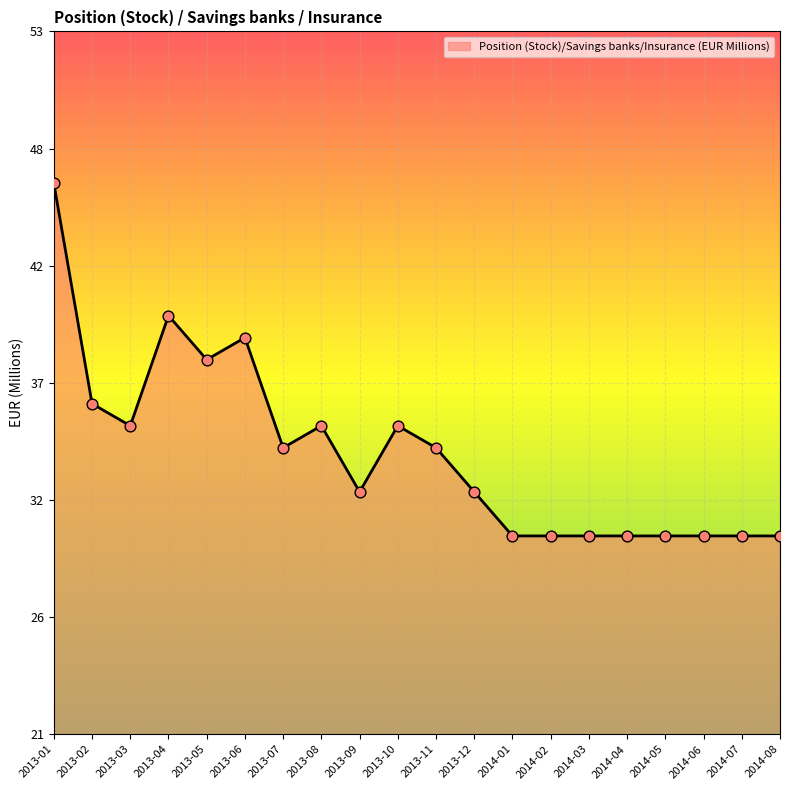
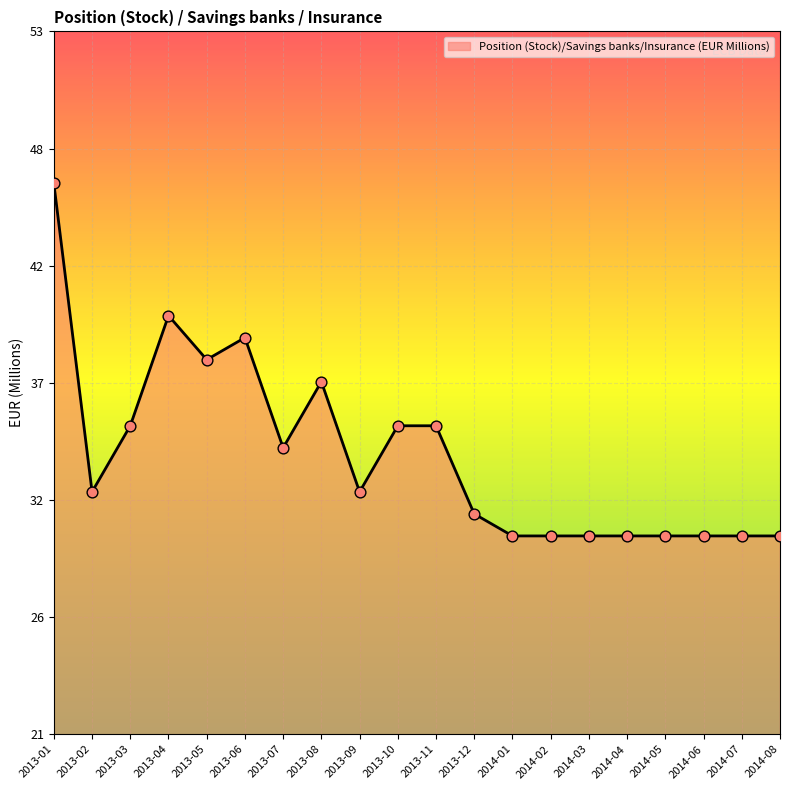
2013-02: 36 -> 32
2013-08: 35 -> 37
2013-11: 34 -> 35
2013-12: 32 -> 31
